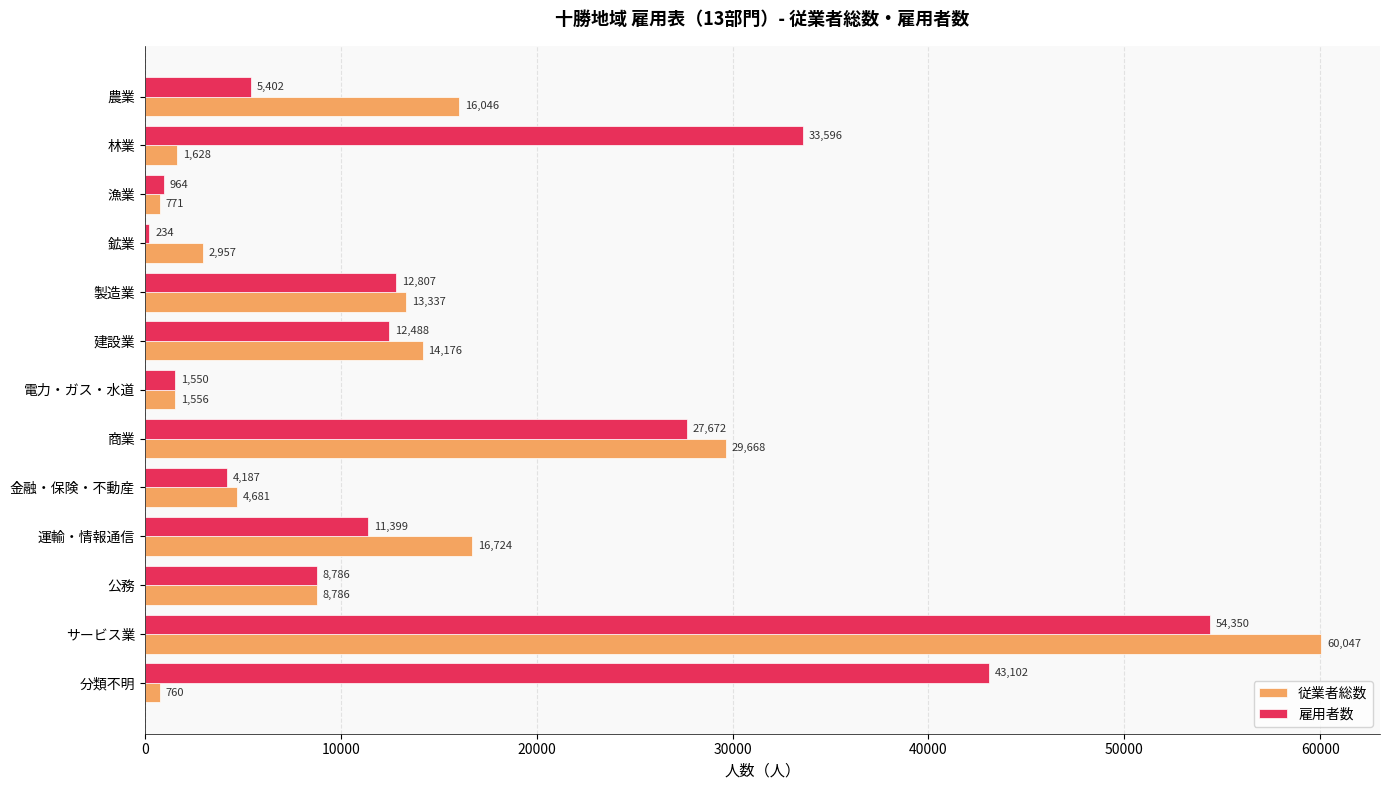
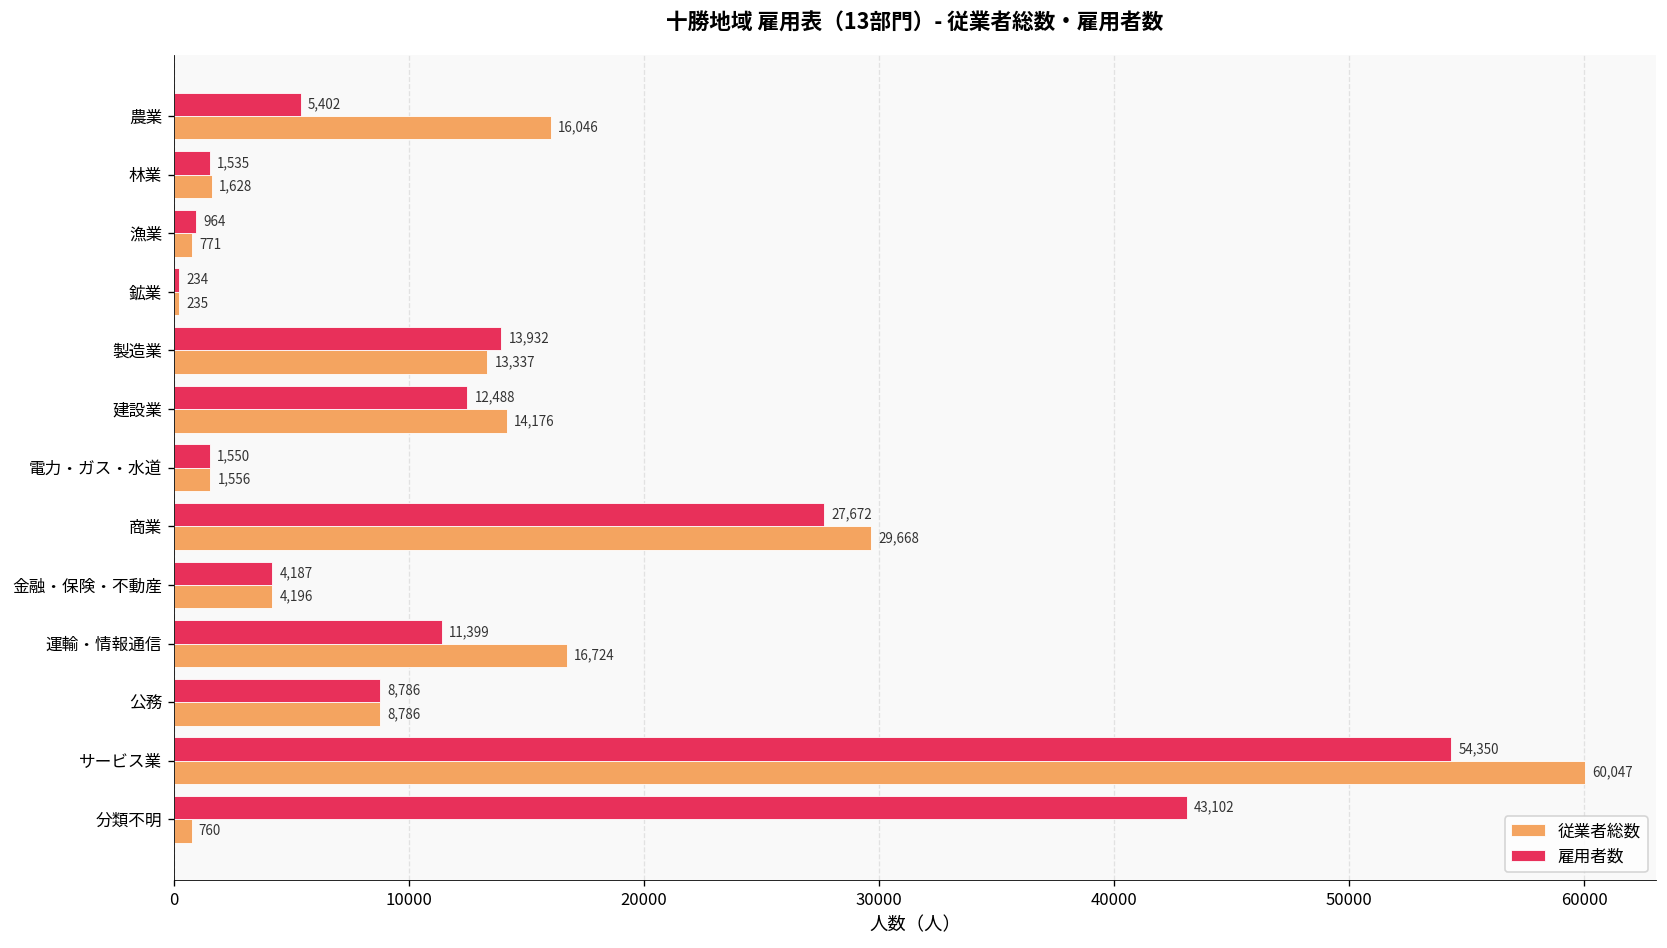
雇用者数, 林業: 33,596 -> 1,535
従業者総数, 鉱業: 2,957 -> 235
雇用者数, 製造業: 12,807 -> 13,932
従業者総数, 金融・保険・不動産: 4,681 -> 4,196
